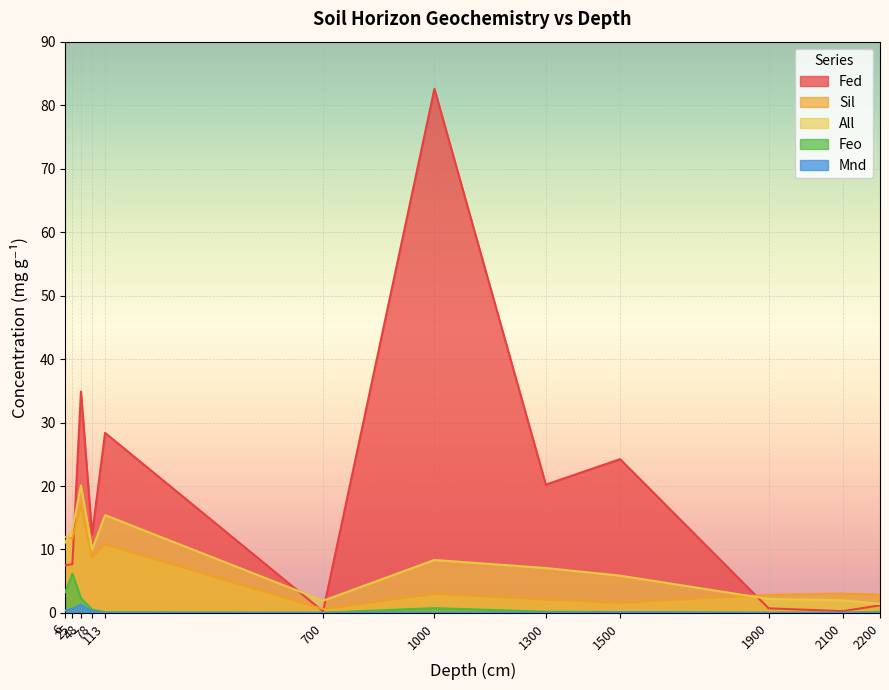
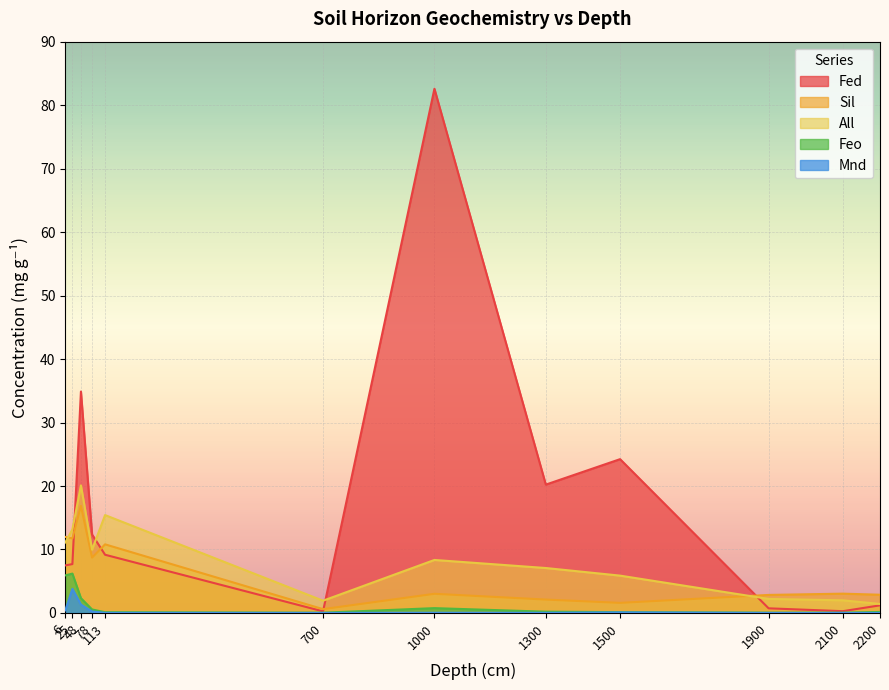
Feo, 6: 3 -> 6
Mnd, 25: 1 -> 4
Fed, 113: 28 -> 9
